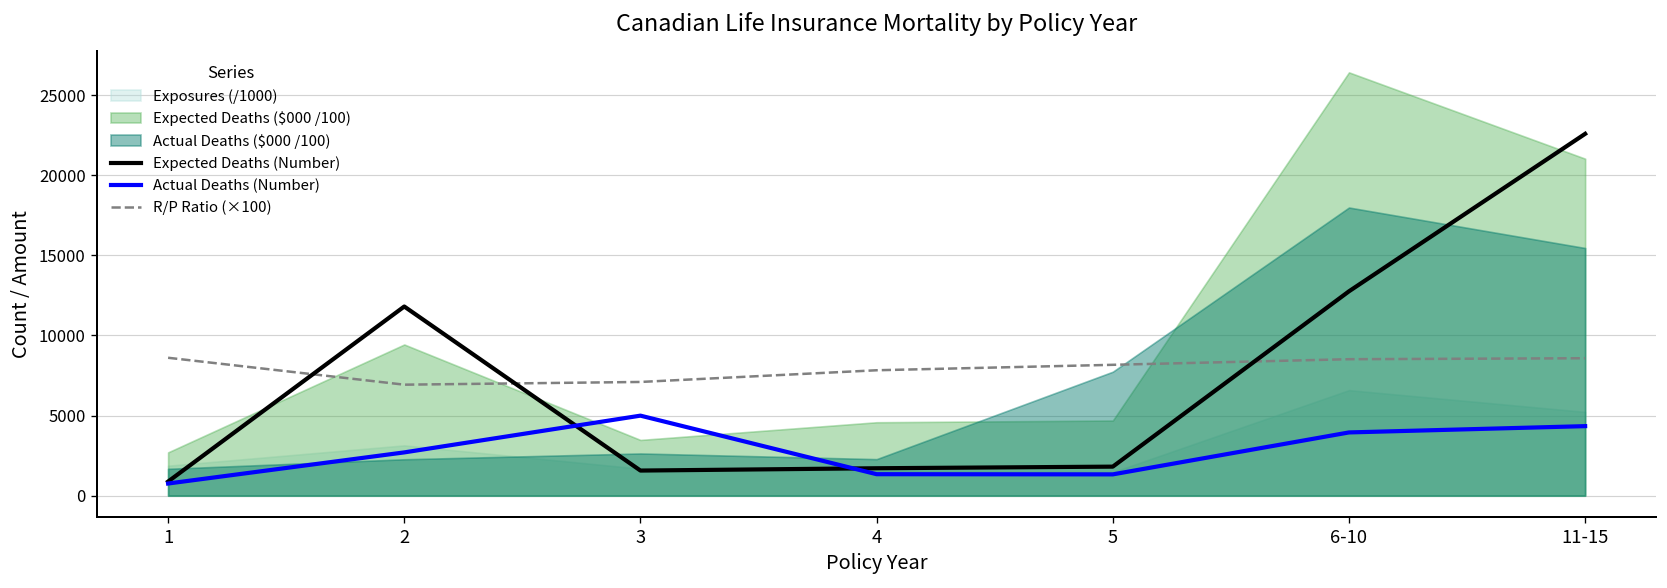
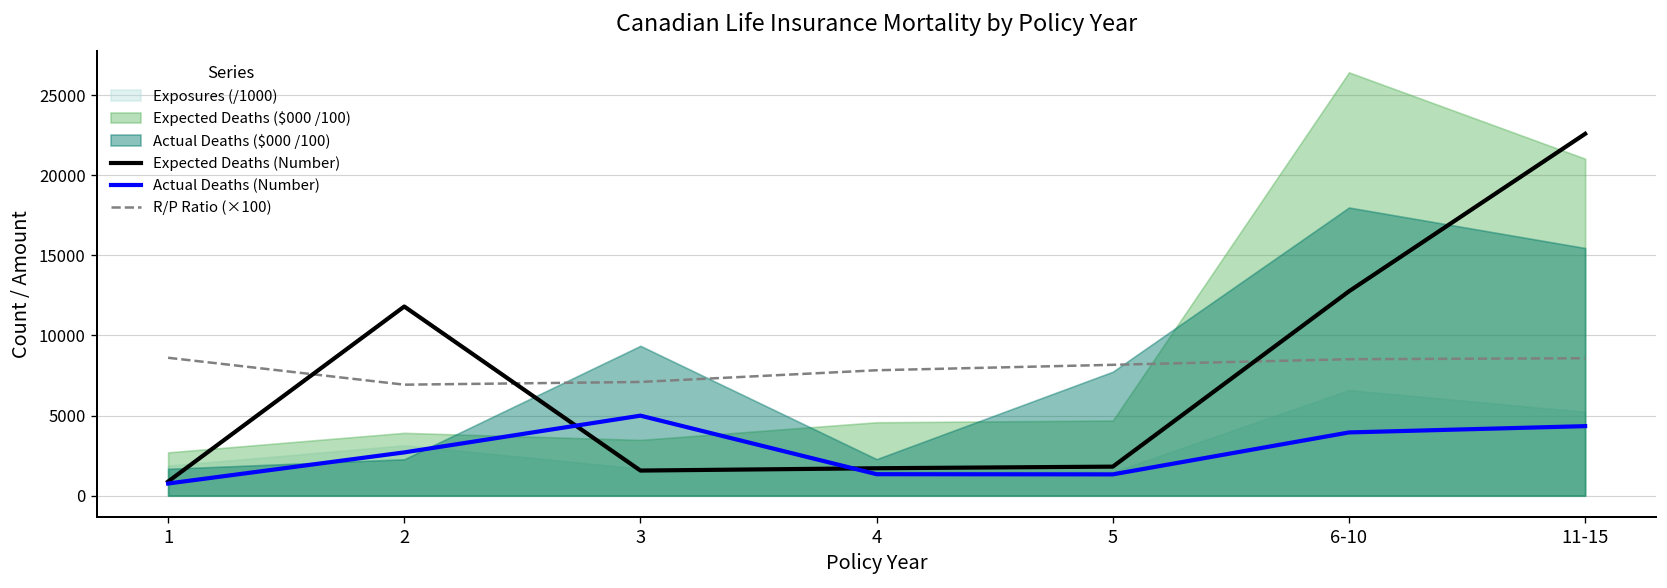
Expected Deaths ($000 /100), 2: 9400 -> 3900
Actual Deaths ($000 /100), 3: 2600 -> 9400
